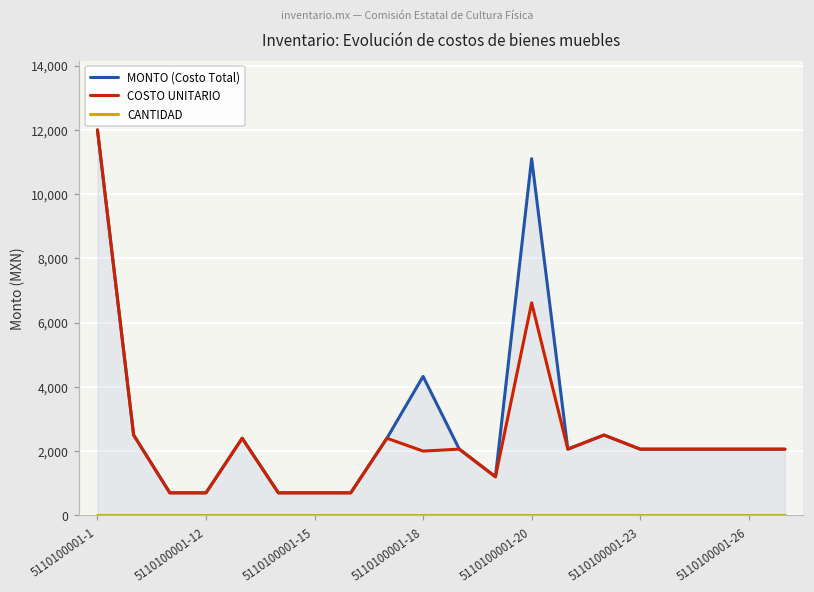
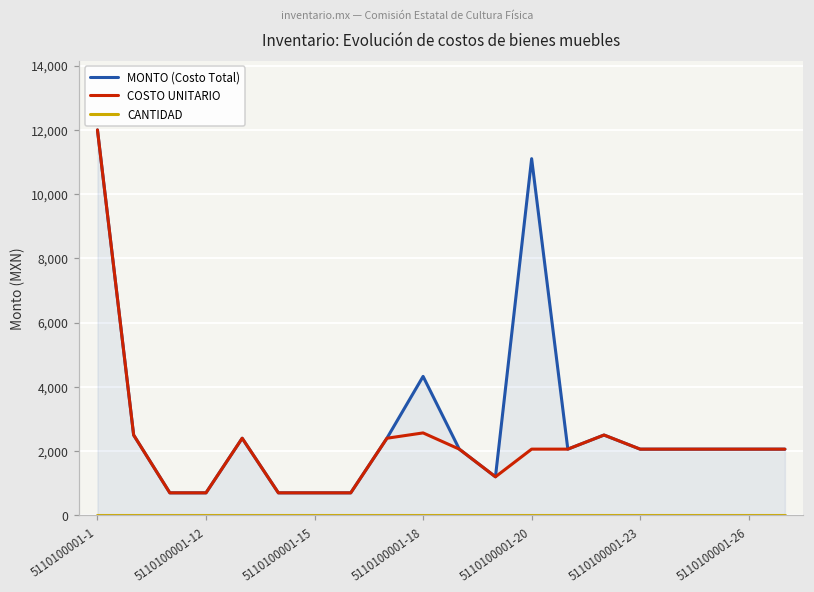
COSTO UNITARIO, 5110100001-18: 2,000 -> 2,600
COSTO UNITARIO, 5110100001-20: 6,600 -> 2,100
